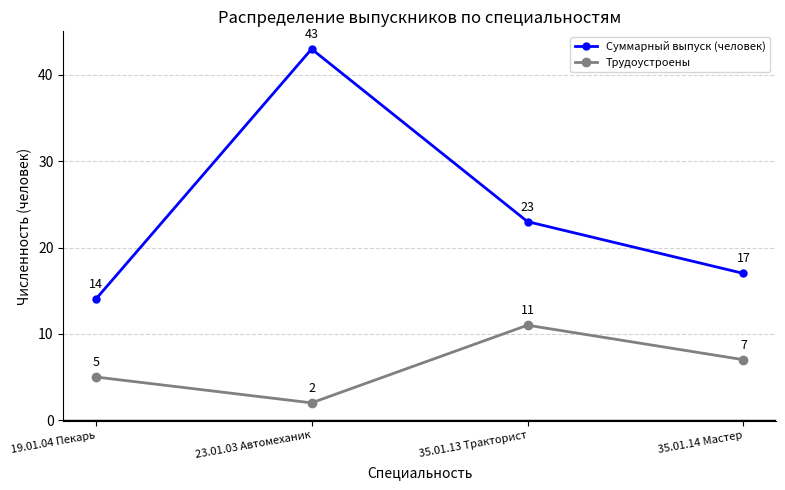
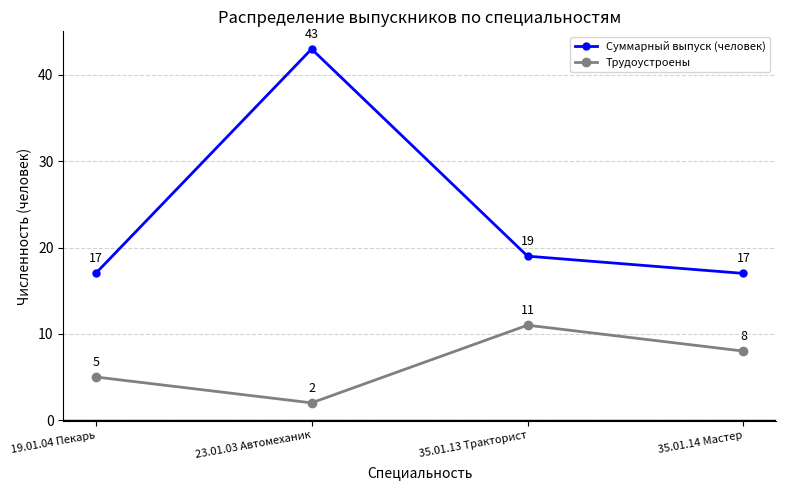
Суммарный выпуск (человек), 19.01.04 Пекарь: 14 -> 17
Суммарный выпуск (человек), 35.01.13 Тракторист: 23 -> 19
Трудоустроены, 35.01.14 Мастер: 7 -> 8
